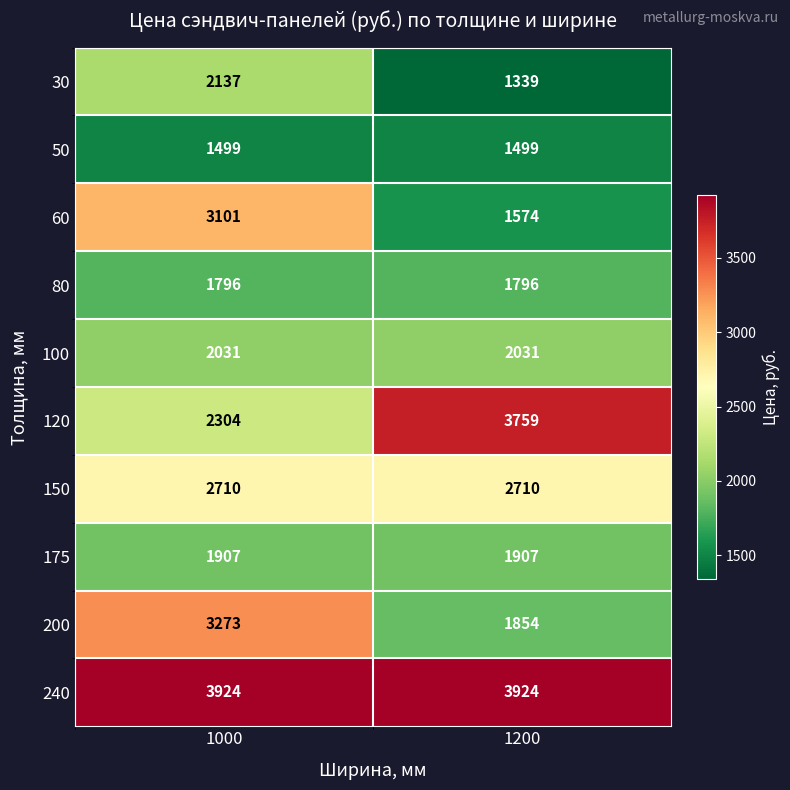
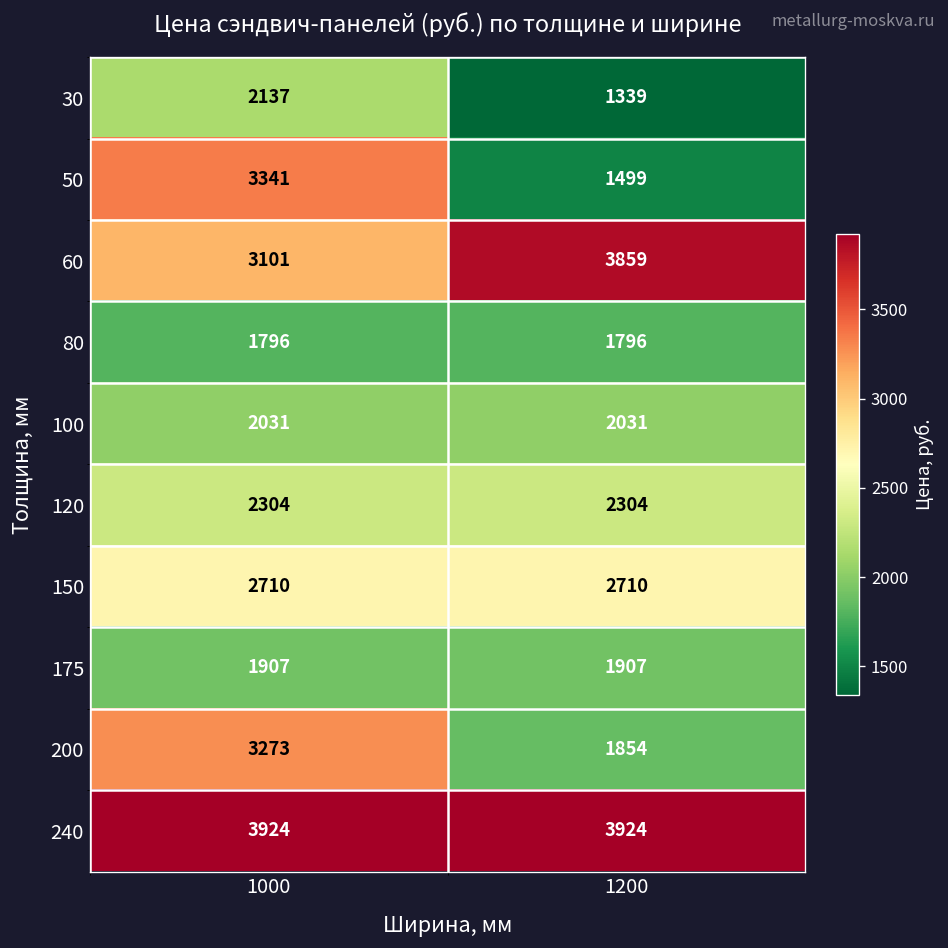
50, 1000: 1499 -> 3341
60, 1200: 1574 -> 3859
120, 1200: 3759 -> 2304
